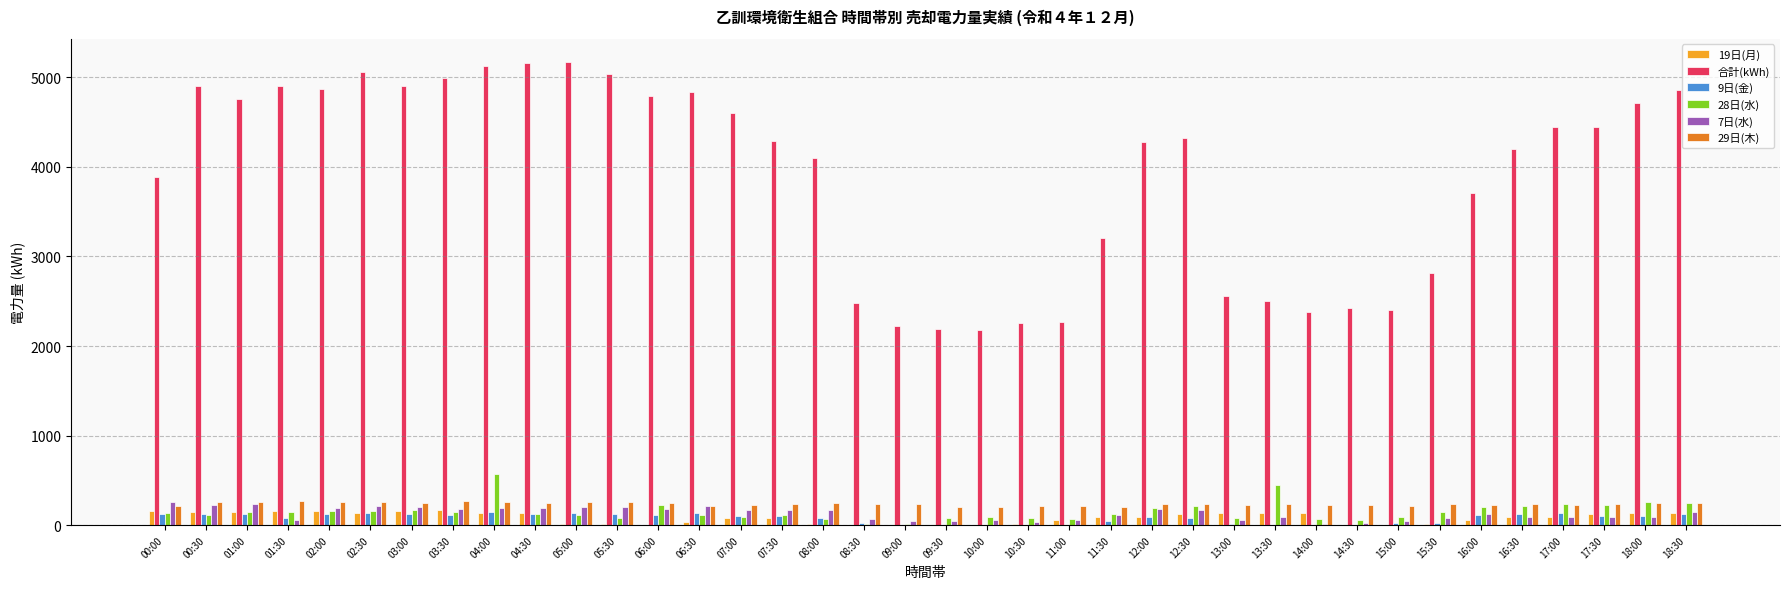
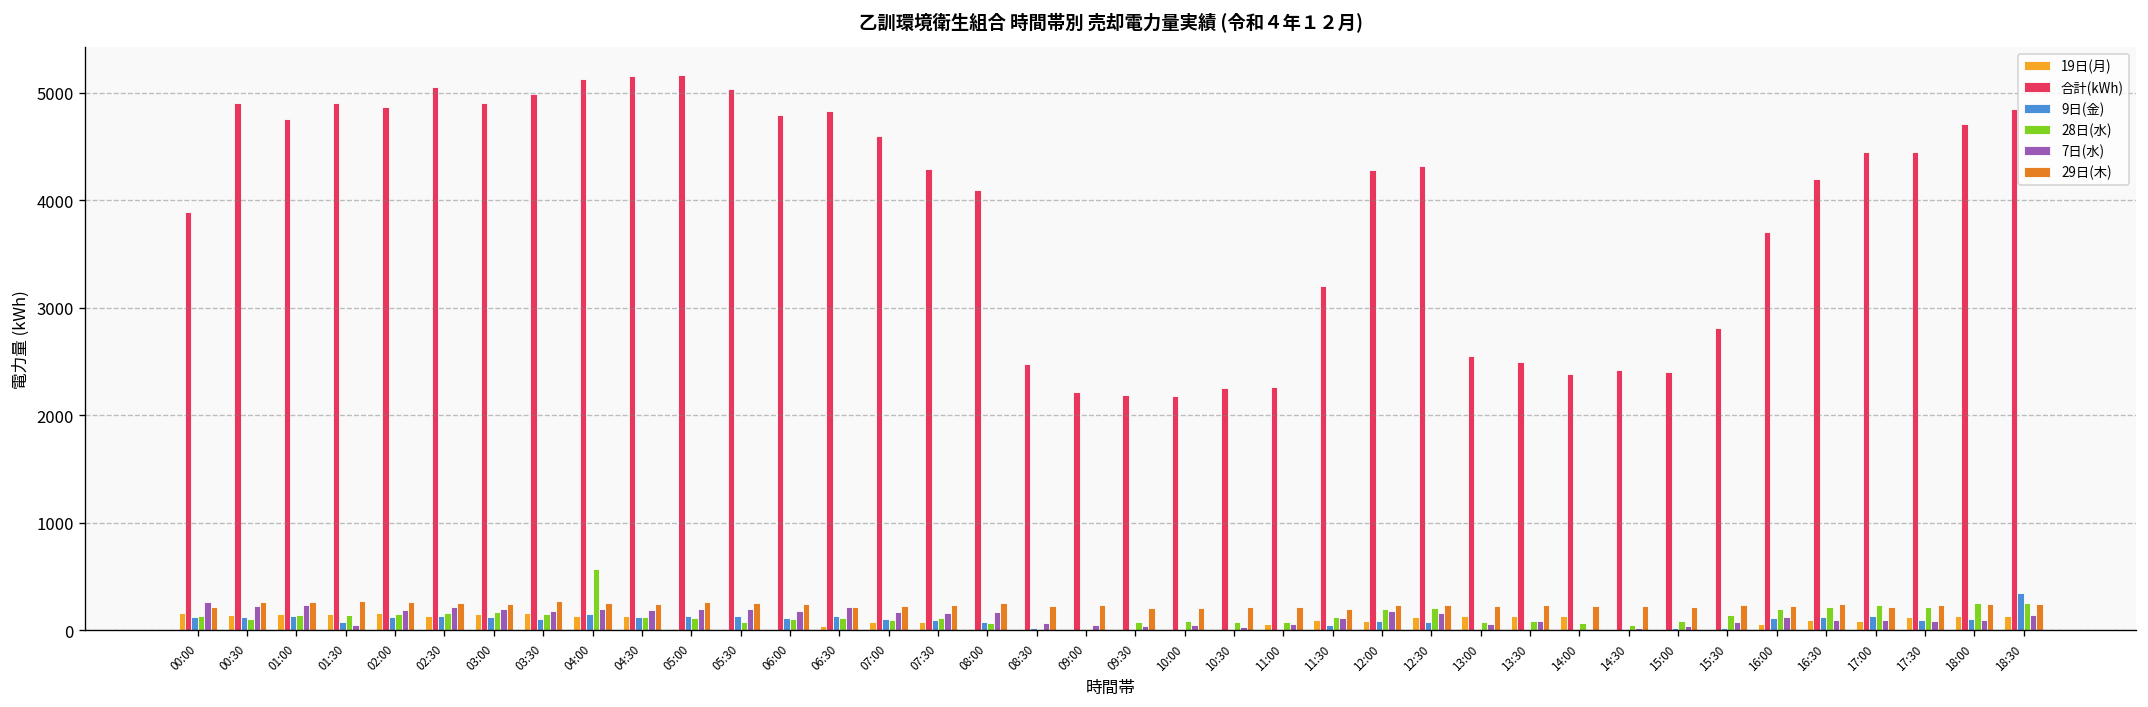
28日(水), 06:00: 200 -> 100
28日(水), 13:30: 400 -> 100
9日(金), 18:30: 100 -> 300
